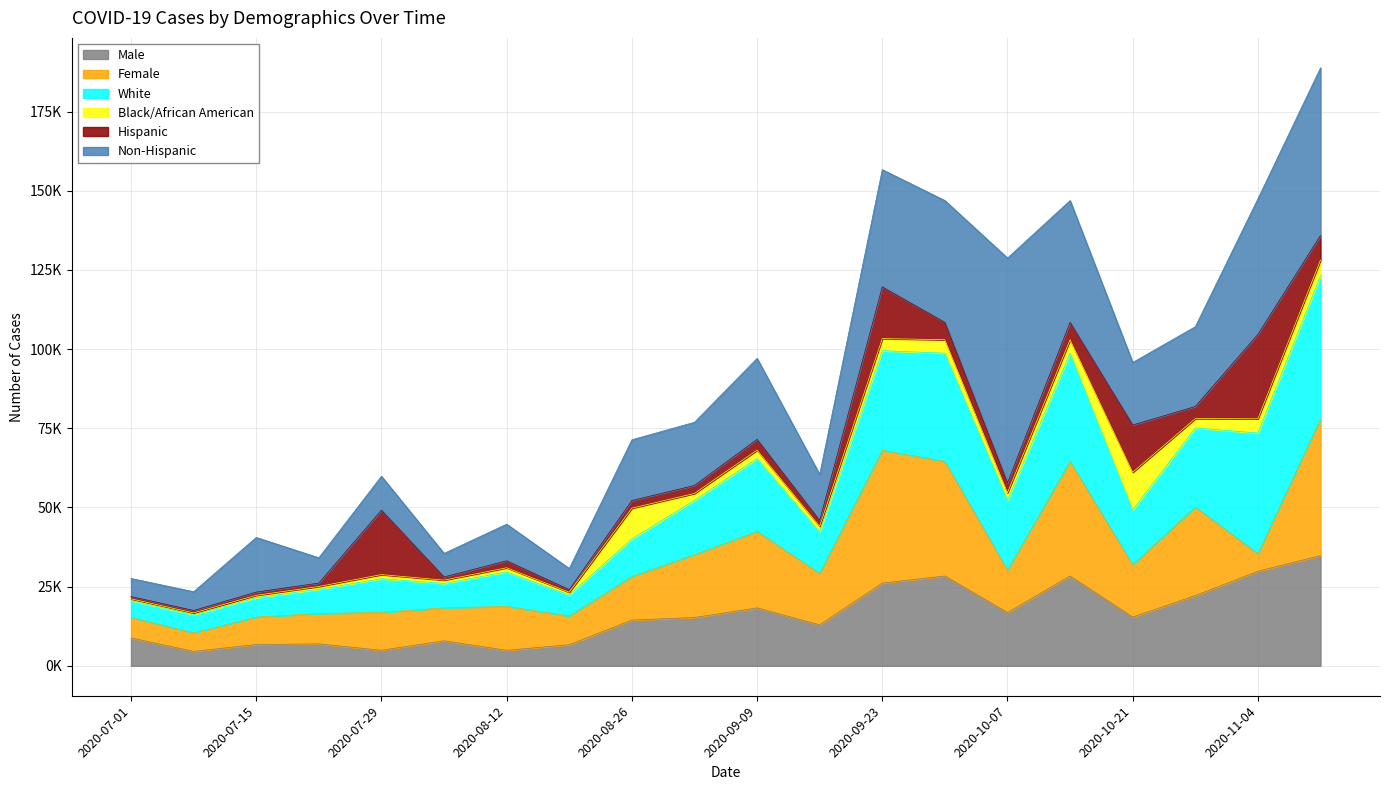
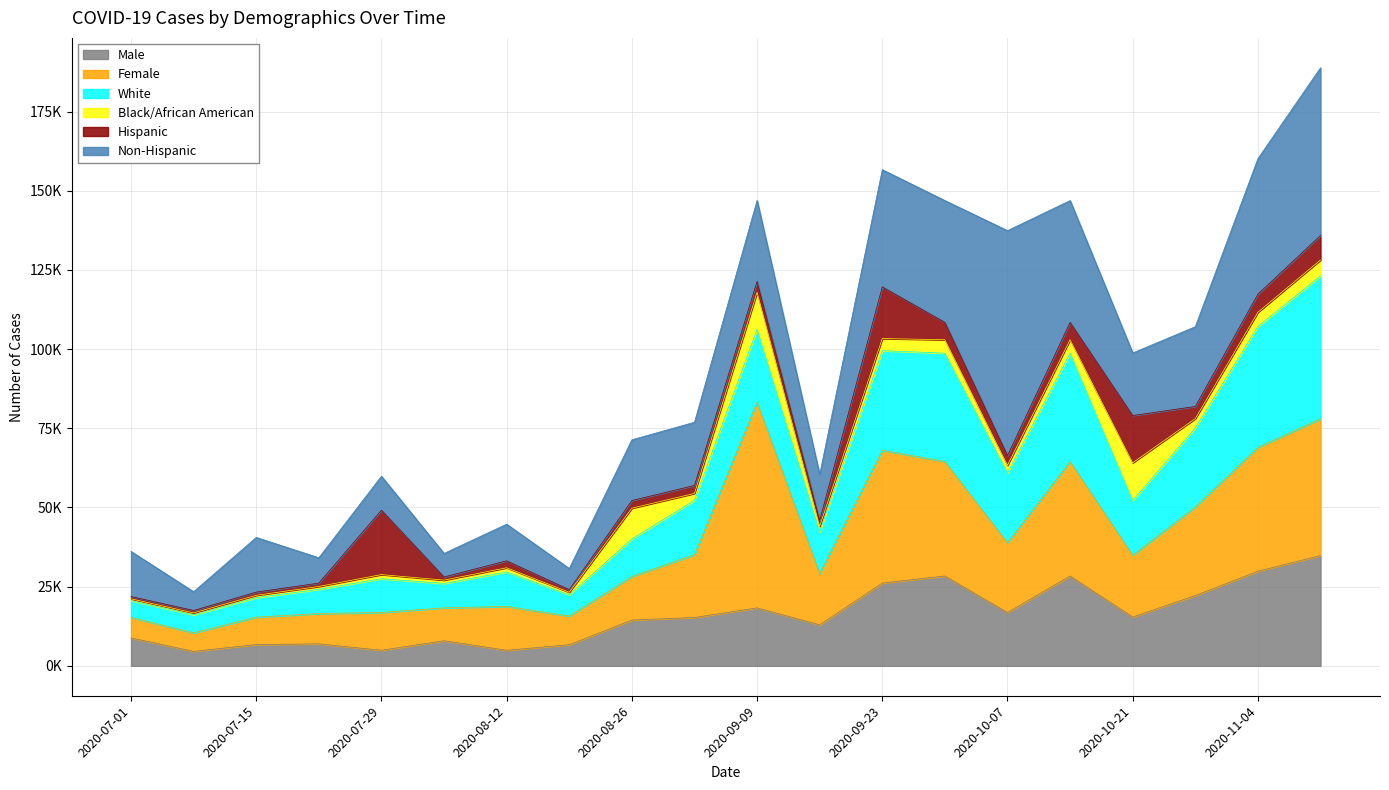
Non-Hispanic, 2020-07-01: 6000 -> 14000
Female, 2020-09-09: 24000 -> 65000
Black/African American, 2020-09-09: 3000 -> 12000
Female, 2020-10-07: 13000 -> 22000
Female, 2020-10-21: 17000 -> 19000
Female, 2020-11-04: 6000 -> 39000
Hispanic, 2020-11-04: 27000 -> 6000
